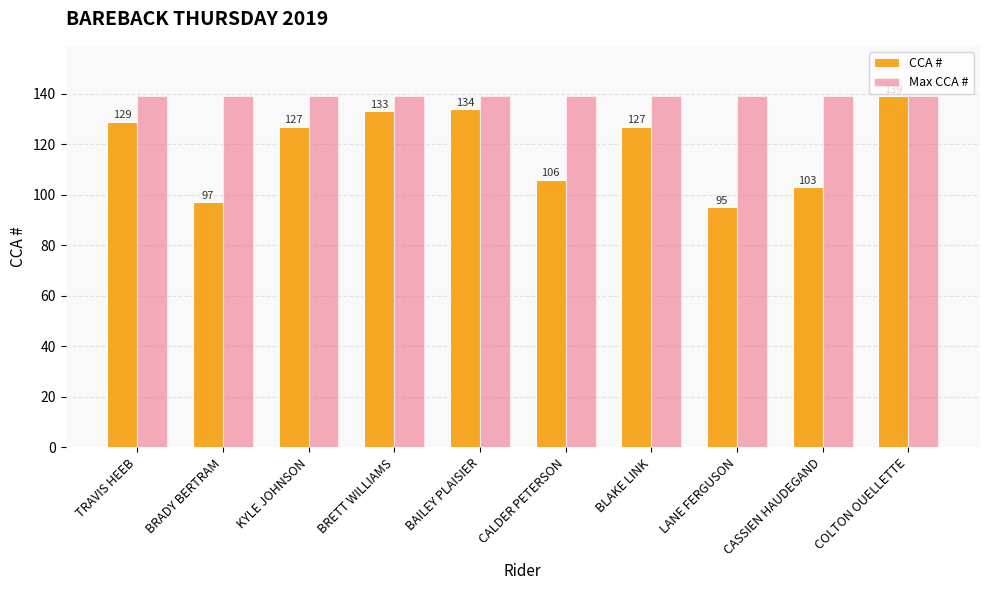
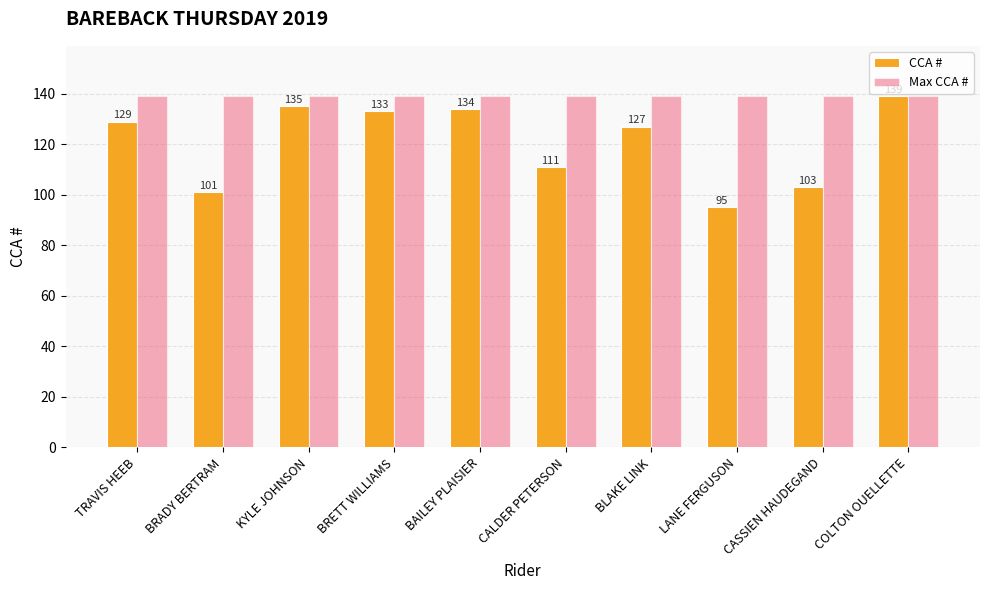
CCA #, BRADY BERTRAM: 97 -> 101
CCA #, KYLE JOHNSON: 127 -> 135
CCA #, CALDER PETERSON: 106 -> 111
